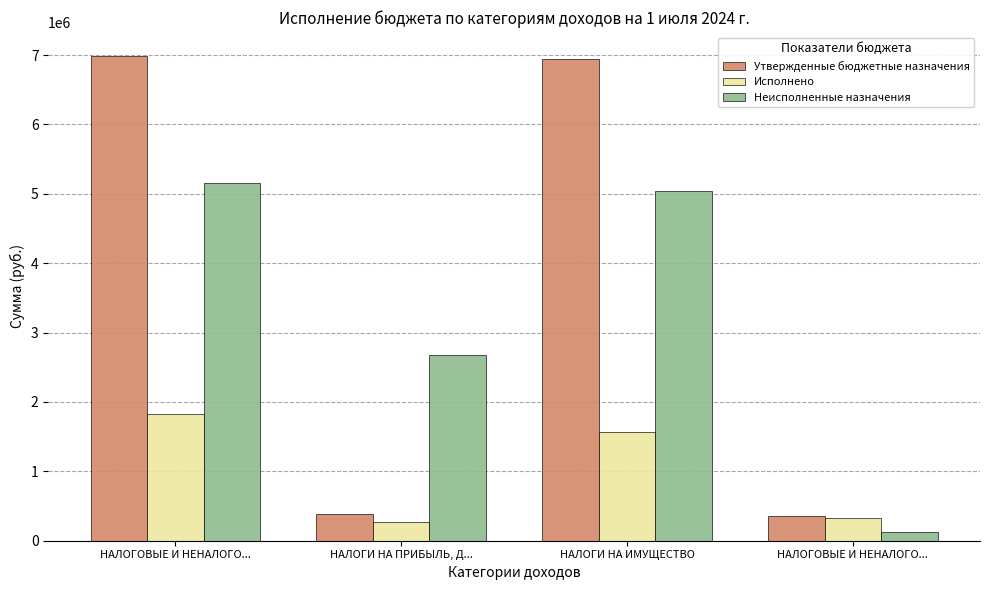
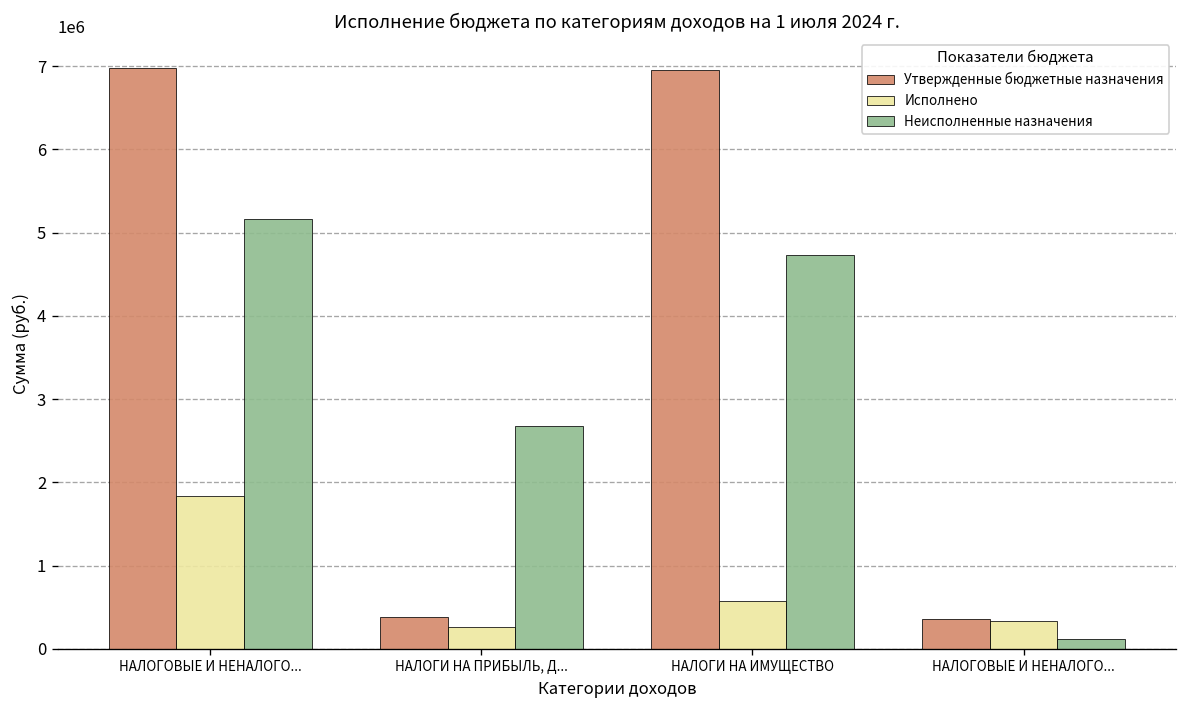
Исполнено, НАЛОГИ НА ИМУЩЕСТВО: 1600000 -> 600000
Неисполненные назначения, НАЛОГИ НА ИМУЩЕСТВО: 5000000 -> 4700000
